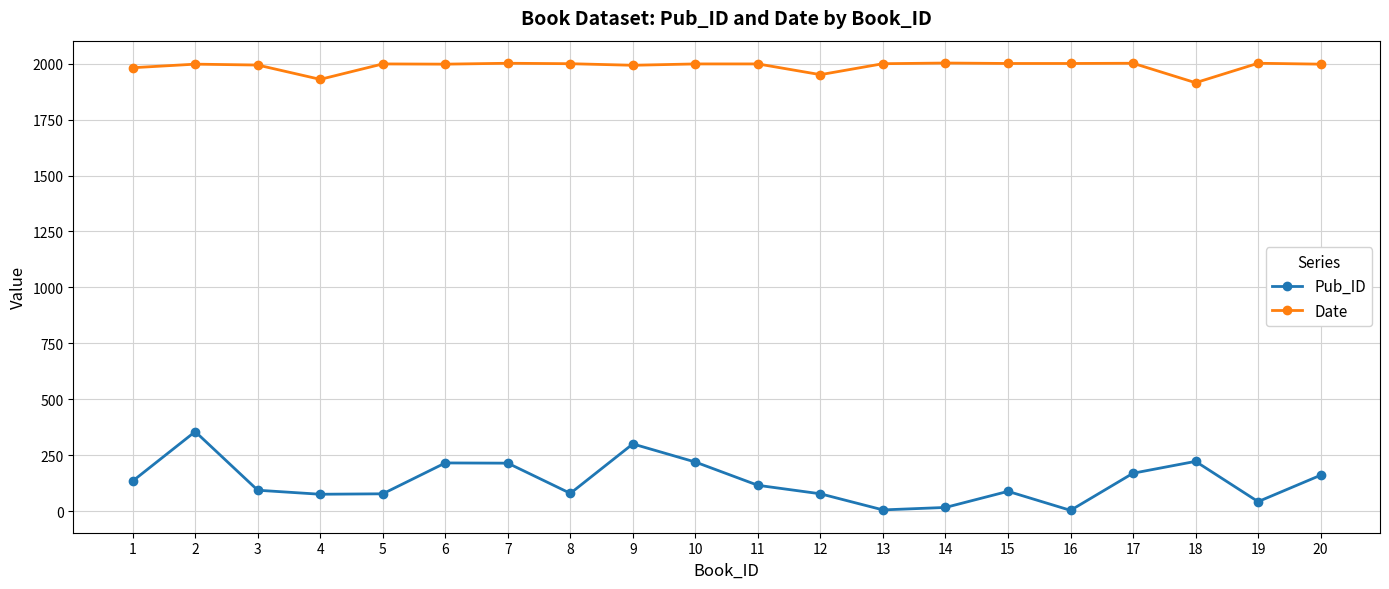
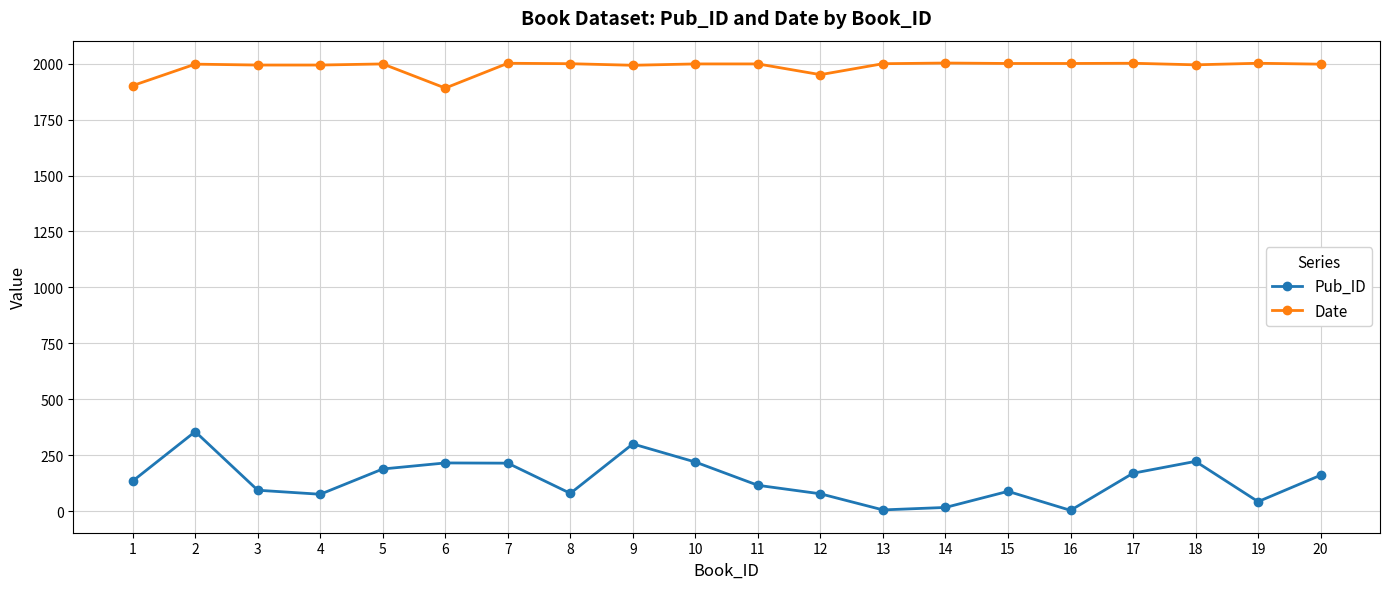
Date, 1: 1980 -> 1900
Date, 4: 1930 -> 1990
Pub_ID, 5: 80 -> 190
Date, 6: 2000 -> 1890
Date, 18: 1920 -> 2000
